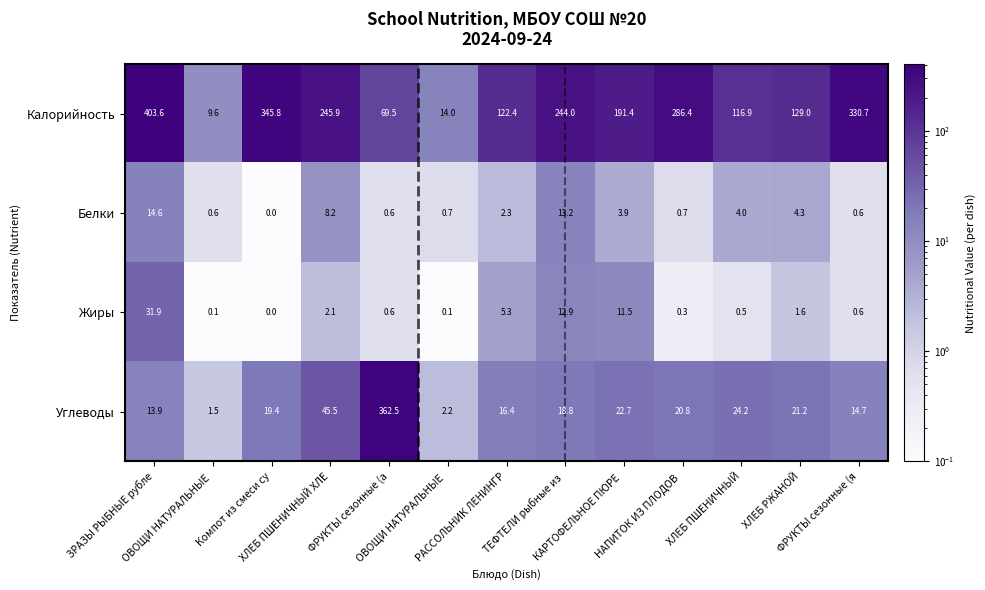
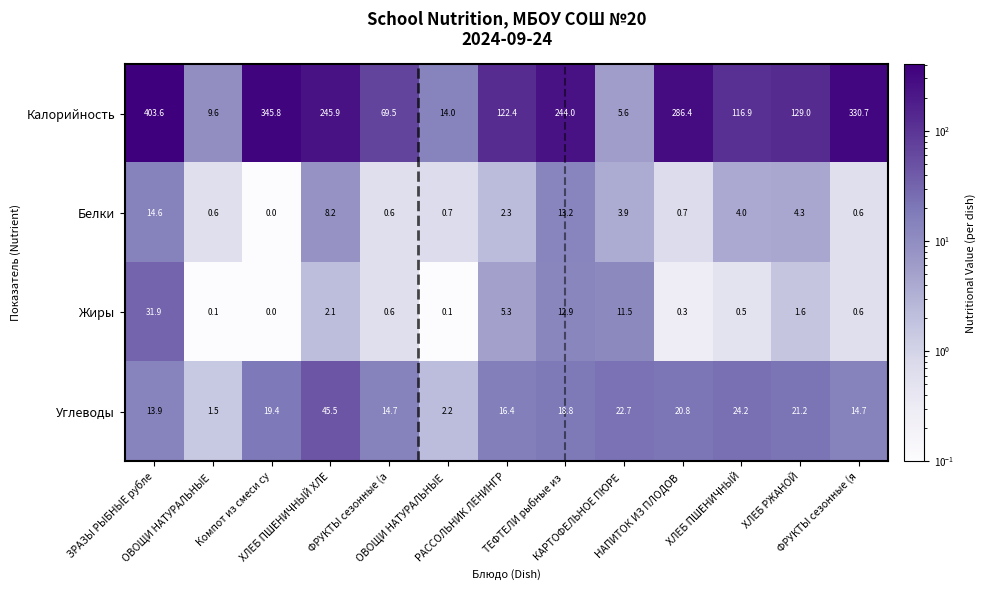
Калорийность, КАРТОФЕЛЬНОЕ ПЮРЕ: 191.4 -> 5.6
Углеводы, ФРУКТЫ сезонные (а: 362.5 -> 14.7
